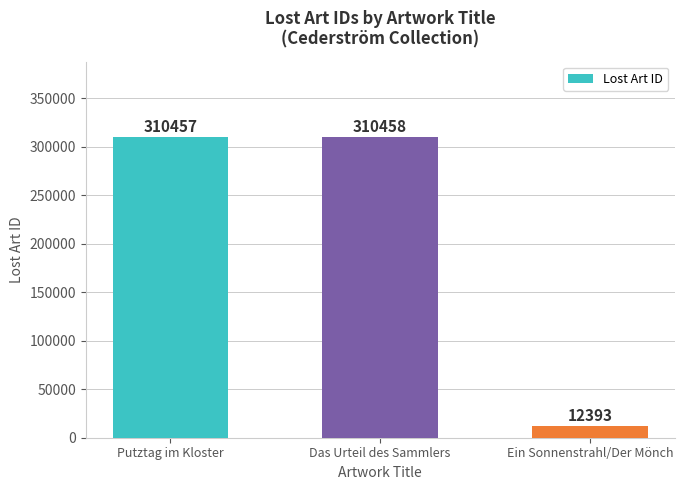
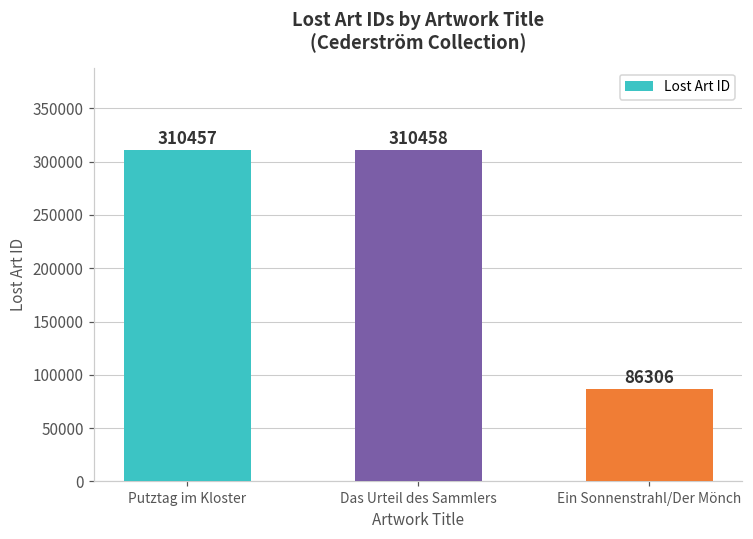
Ein Sonnenstrahl/Der Mönch: 12393 -> 86306
